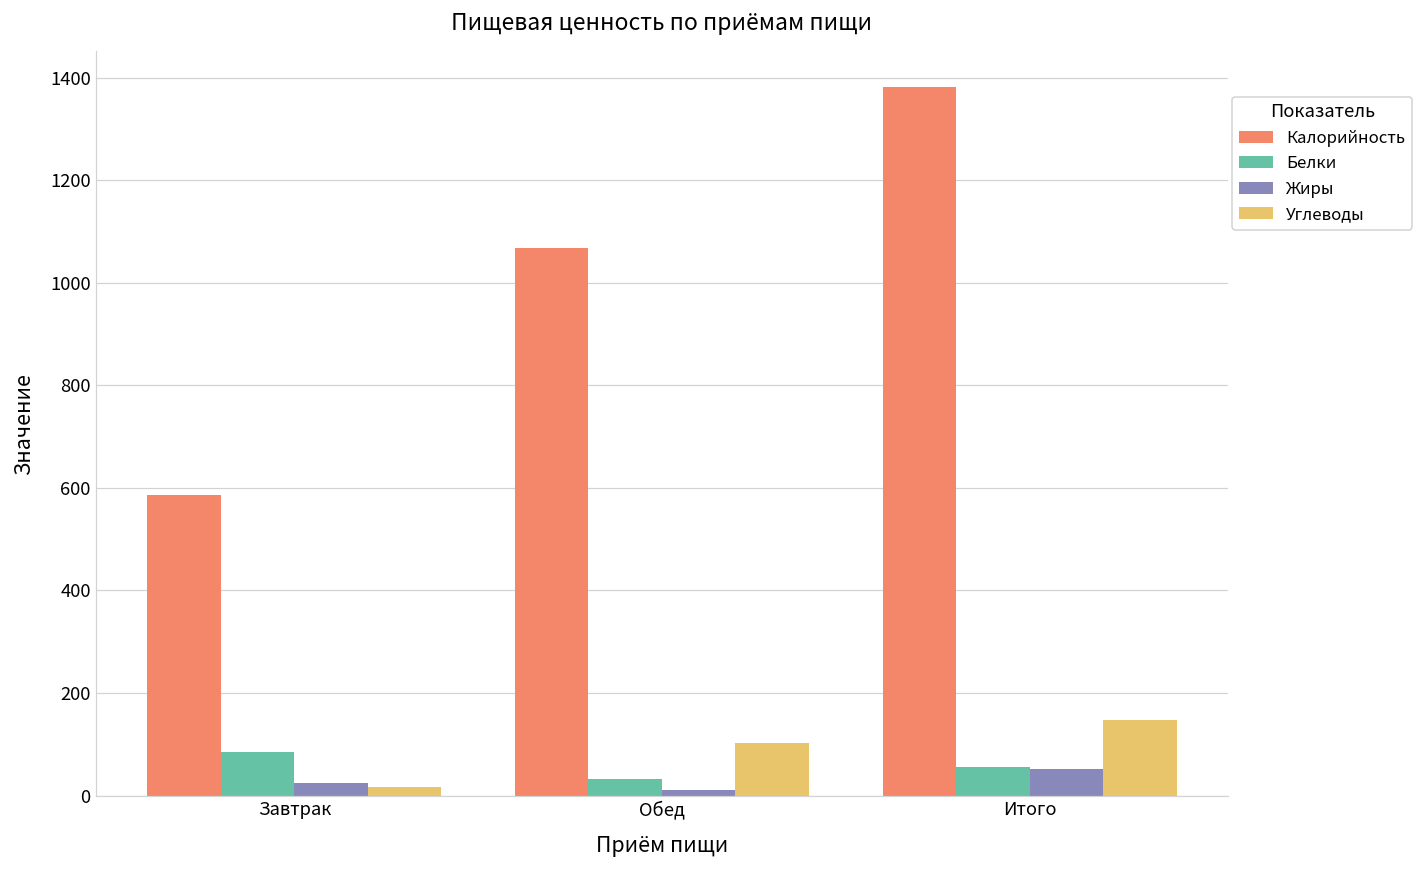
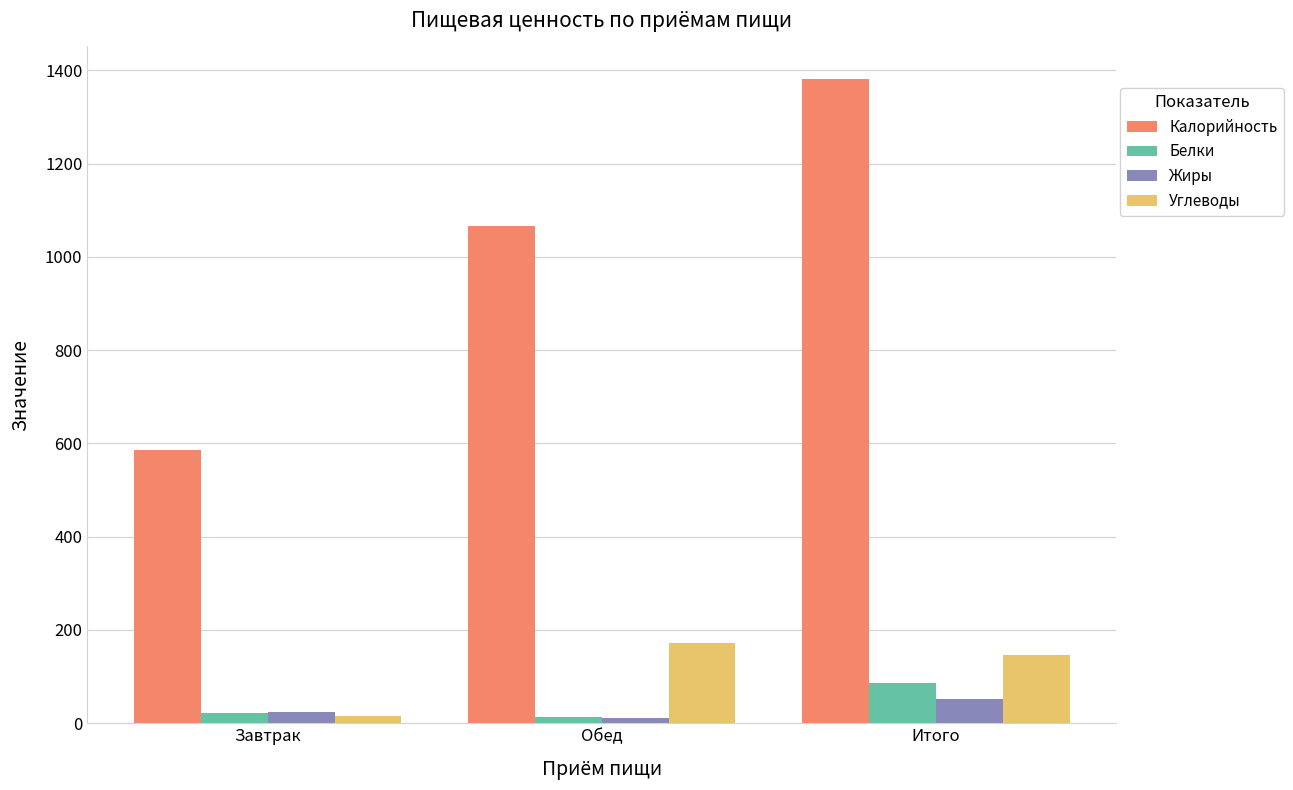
Белки, Завтрак: 80 -> 20
Белки, Обед: 30 -> 10
Углеводы, Обед: 100 -> 170
Белки, Итого: 60 -> 90
